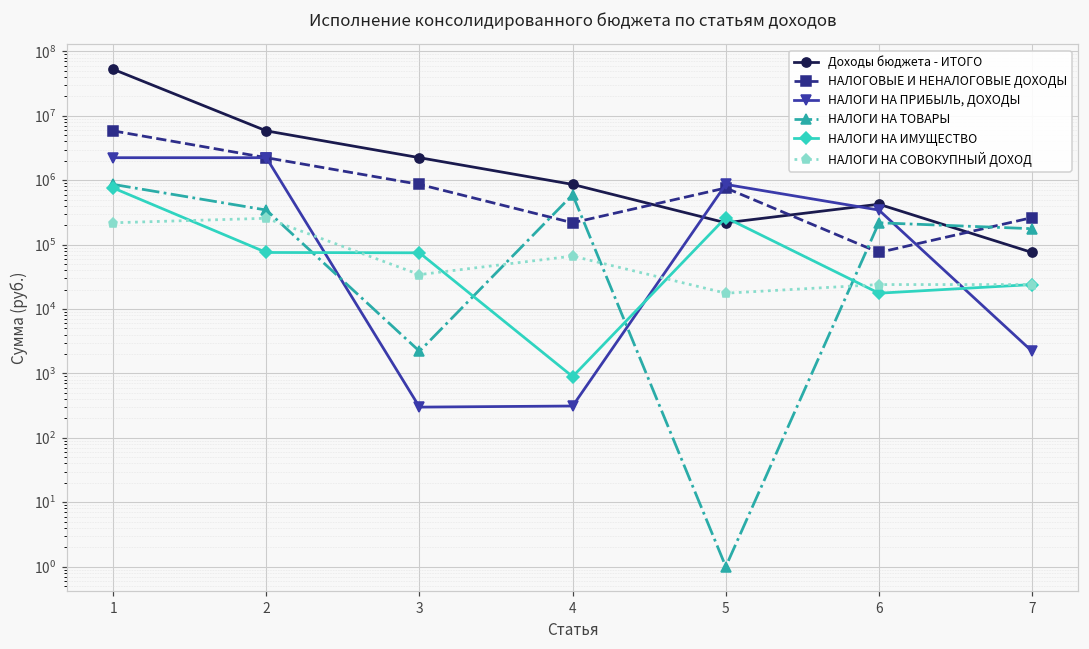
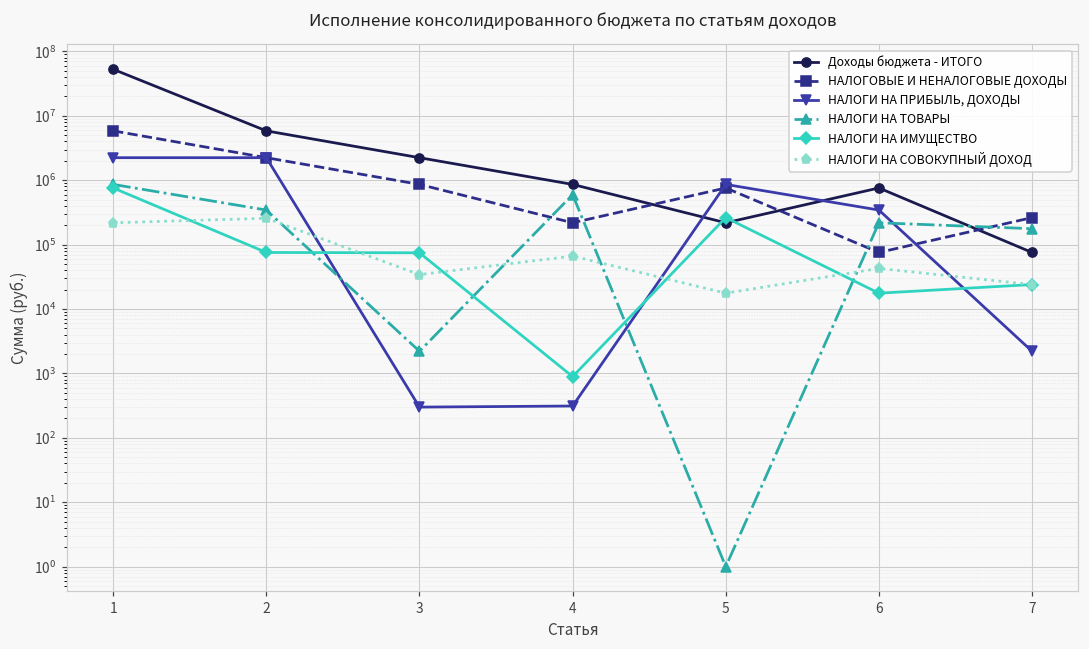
Доходы бюджета - ИТОГО, 6: 400000 -> 800000
НАЛОГИ НА СОВОКУПНЫЙ ДОХОД, 6: 24000 -> 40000
